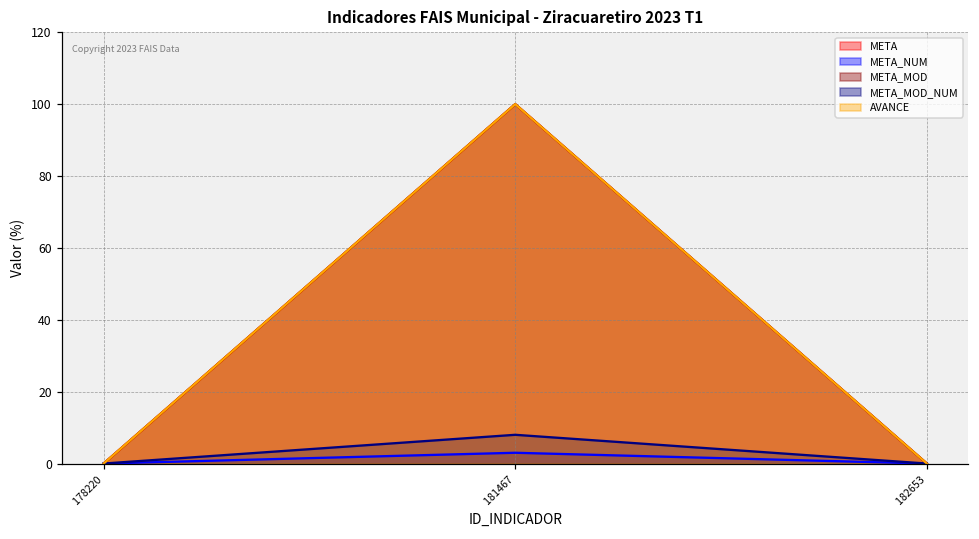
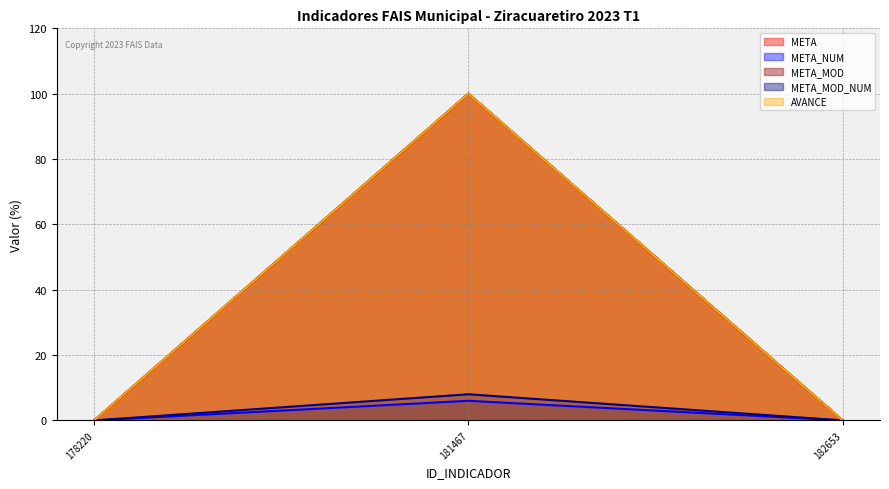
META_NUM, 181467: 3 -> 6
